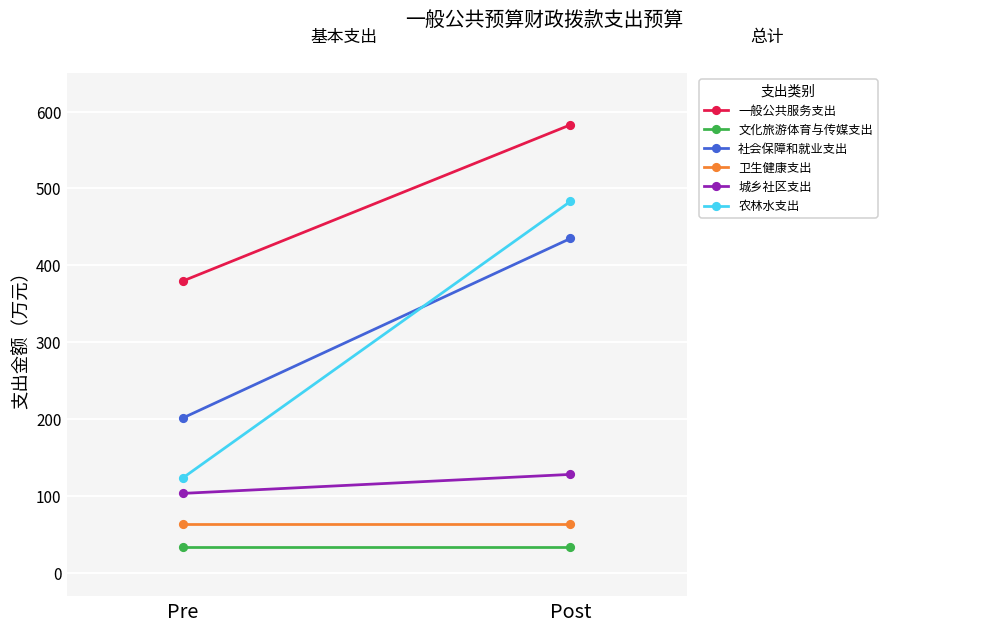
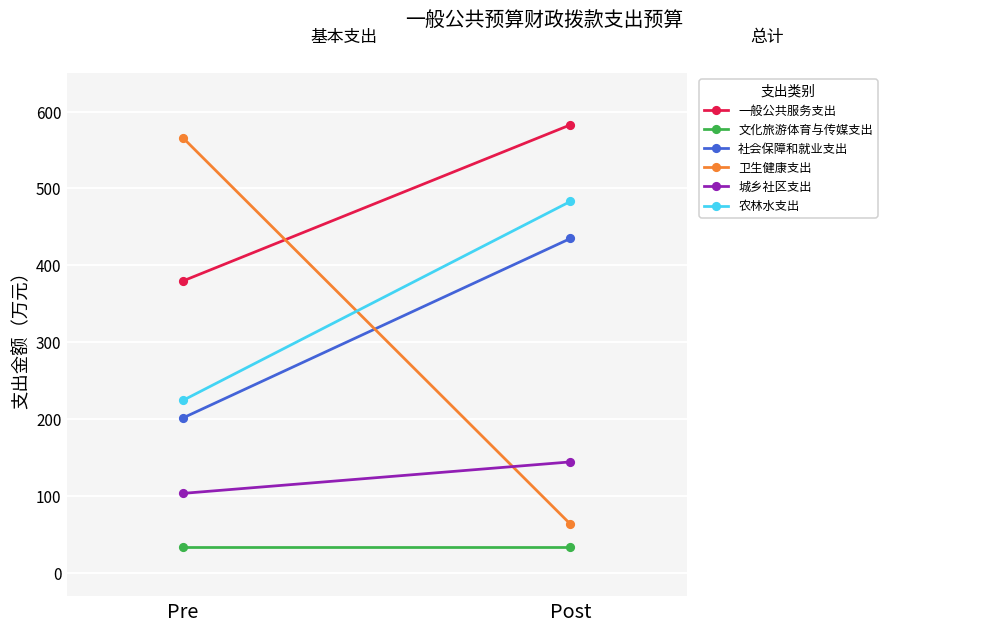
卫生健康支出, Pre: 60 -> 570
农林水支出, Pre: 120 -> 220
城乡社区支出, Post: 130 -> 140
